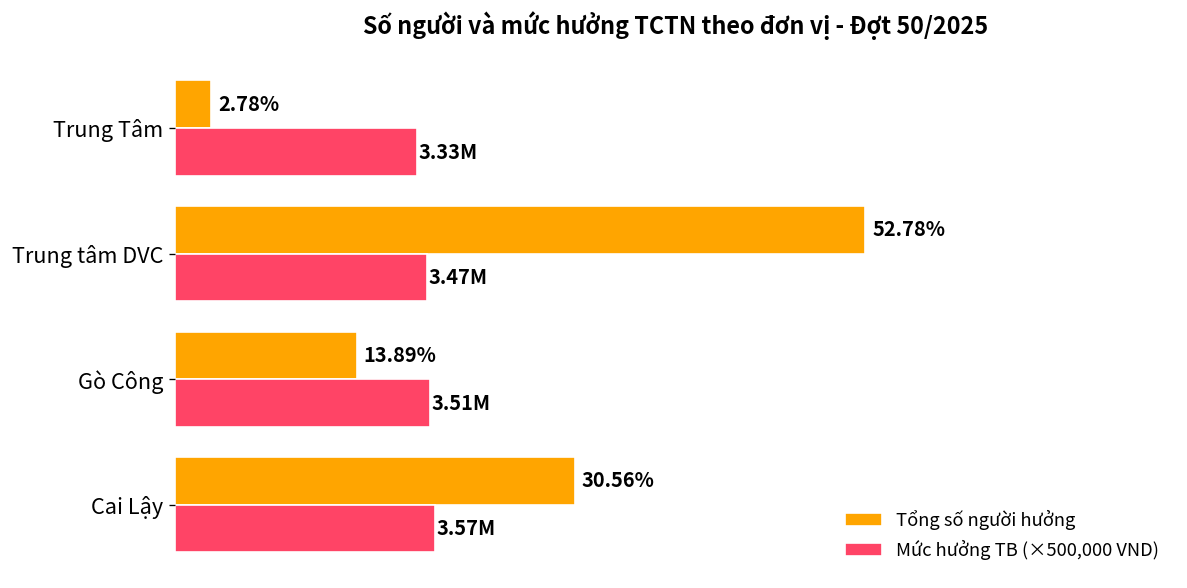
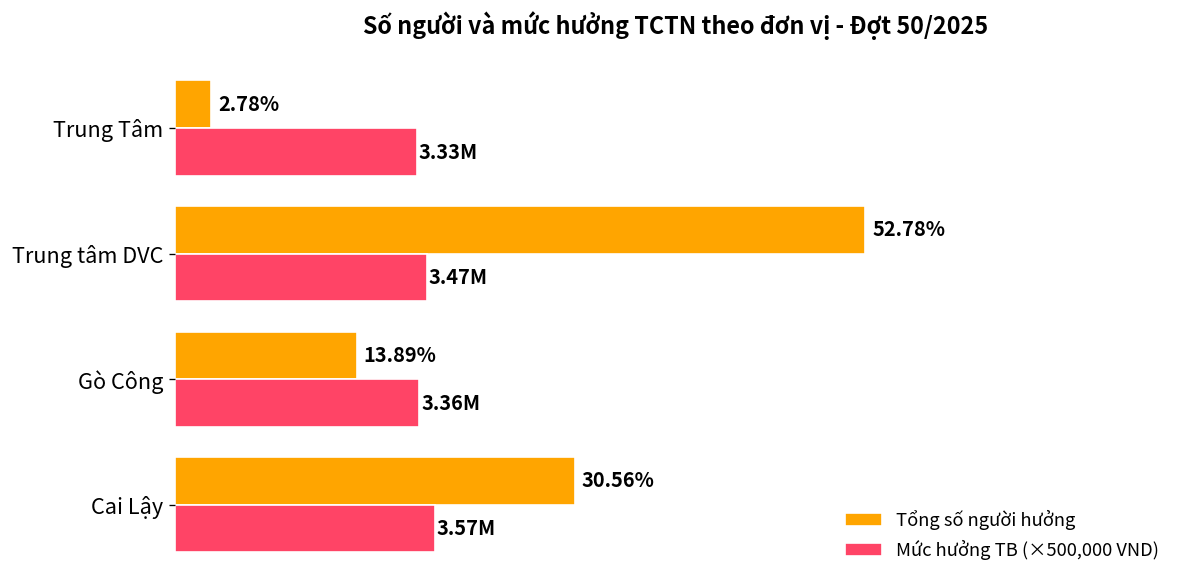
Mức hưởng TB (×500,000 VND), Gò Công: 3.51M -> 3.36M
